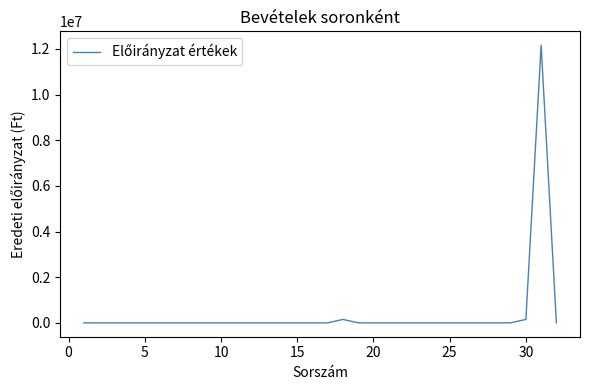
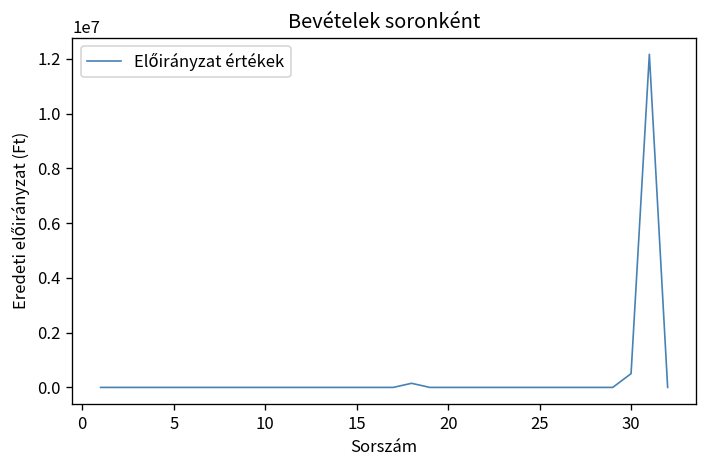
30: 200000 -> 500000
